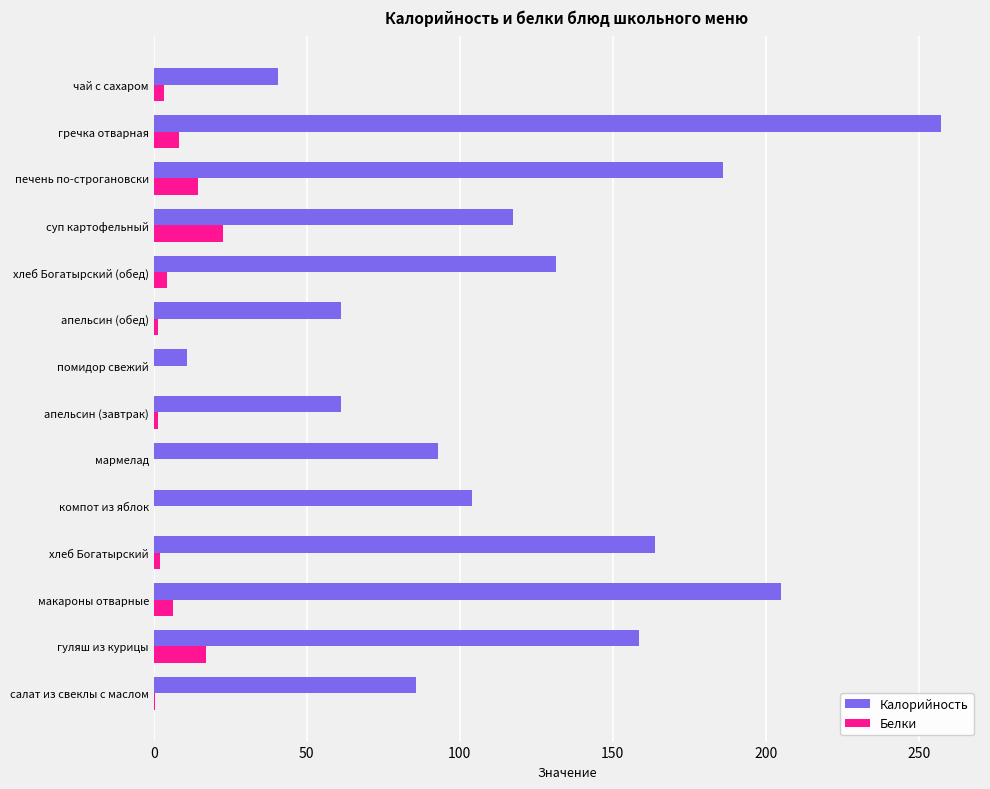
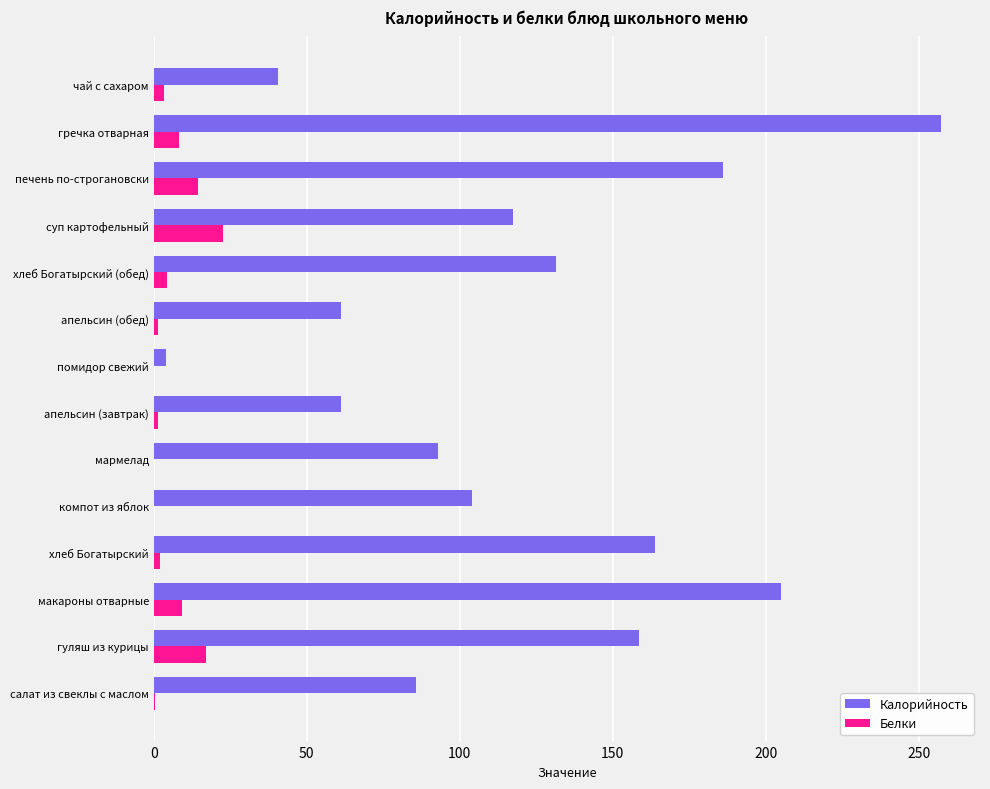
Калорийность, помидор свежий: 11 -> 4
Белки, макароны отварные: 6 -> 9
